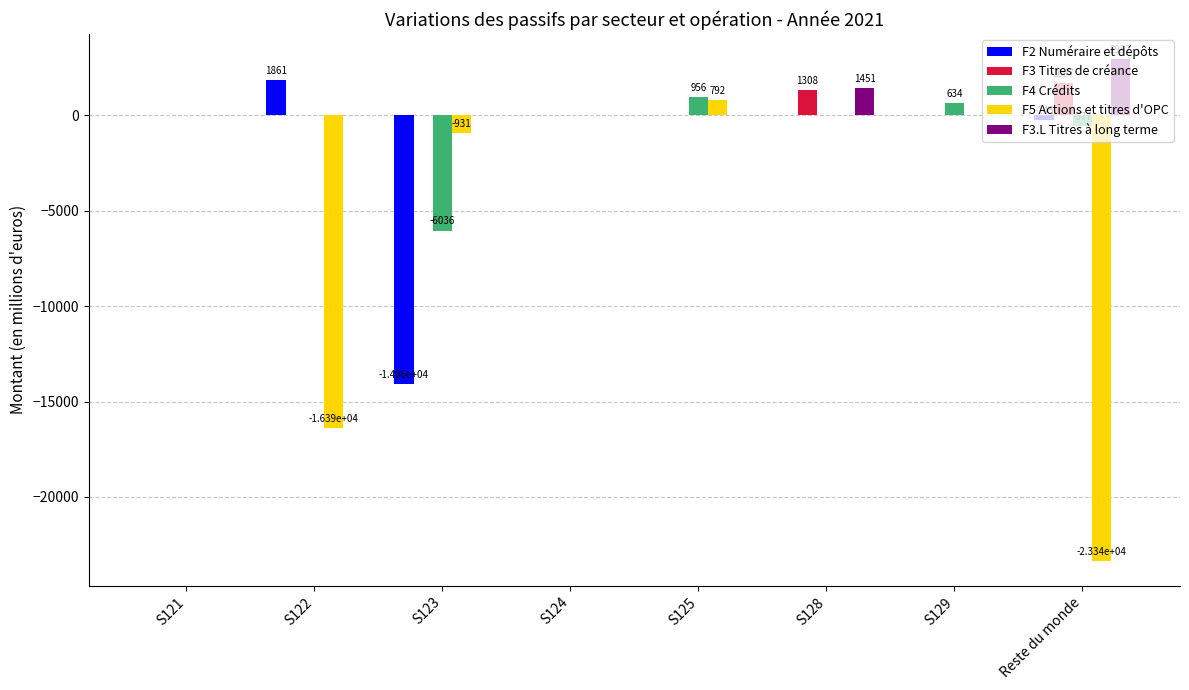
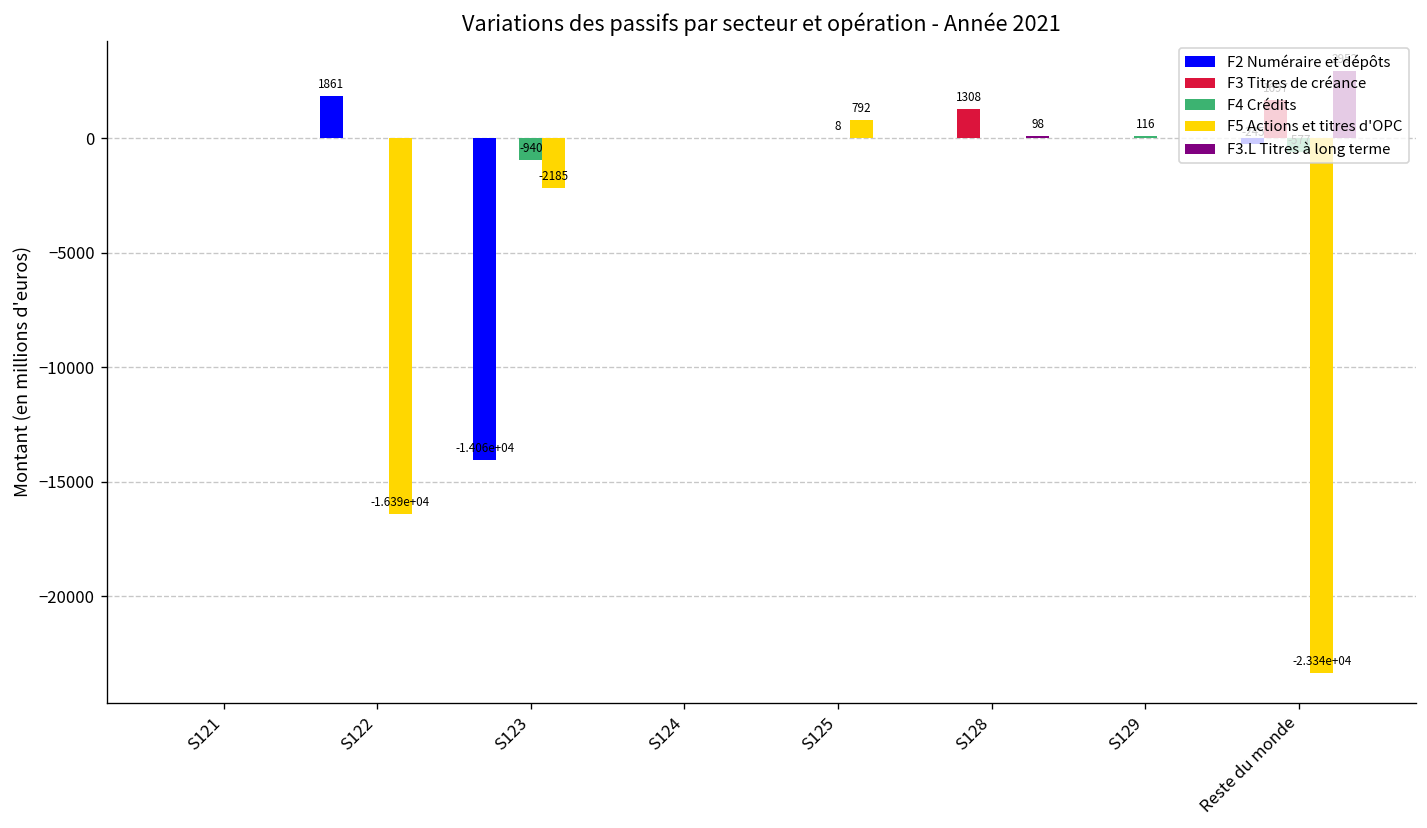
F4 Crédits, S123: -6036 -> -940
F5 Actions et titres d'OPC, S123: -931 -> -2185
F4 Crédits, S125: 956 -> 8
F3.L Titres à long terme, S128: 1451 -> 98
F4 Crédits, S129: 634 -> 116
